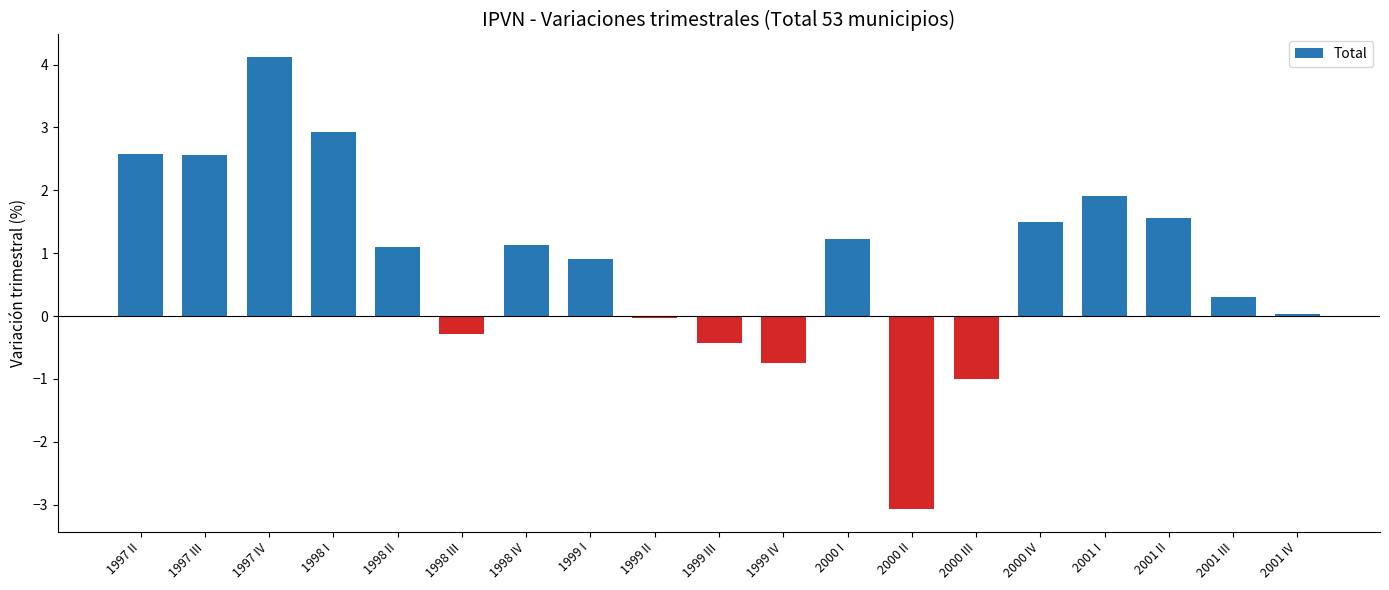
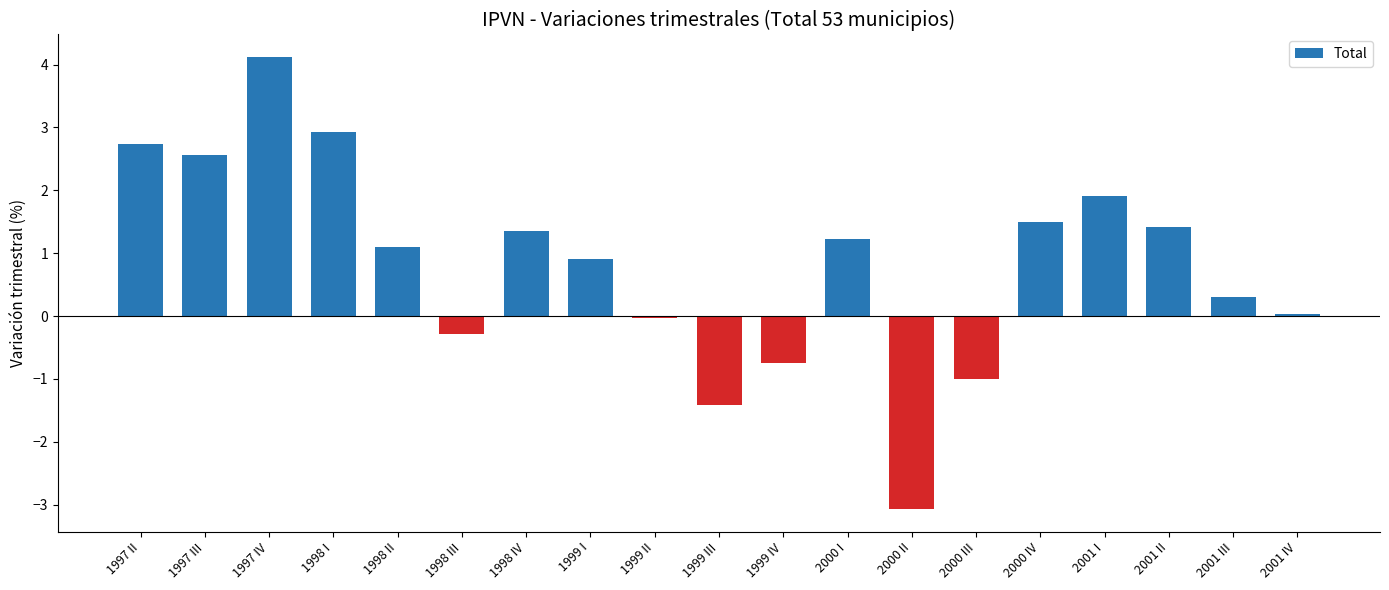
1997 II: 2.6 -> 2.7
1998 IV: 1.1 -> 1.4
1999 III: -0.4 -> -1.4
2001 II: 1.6 -> 1.4
